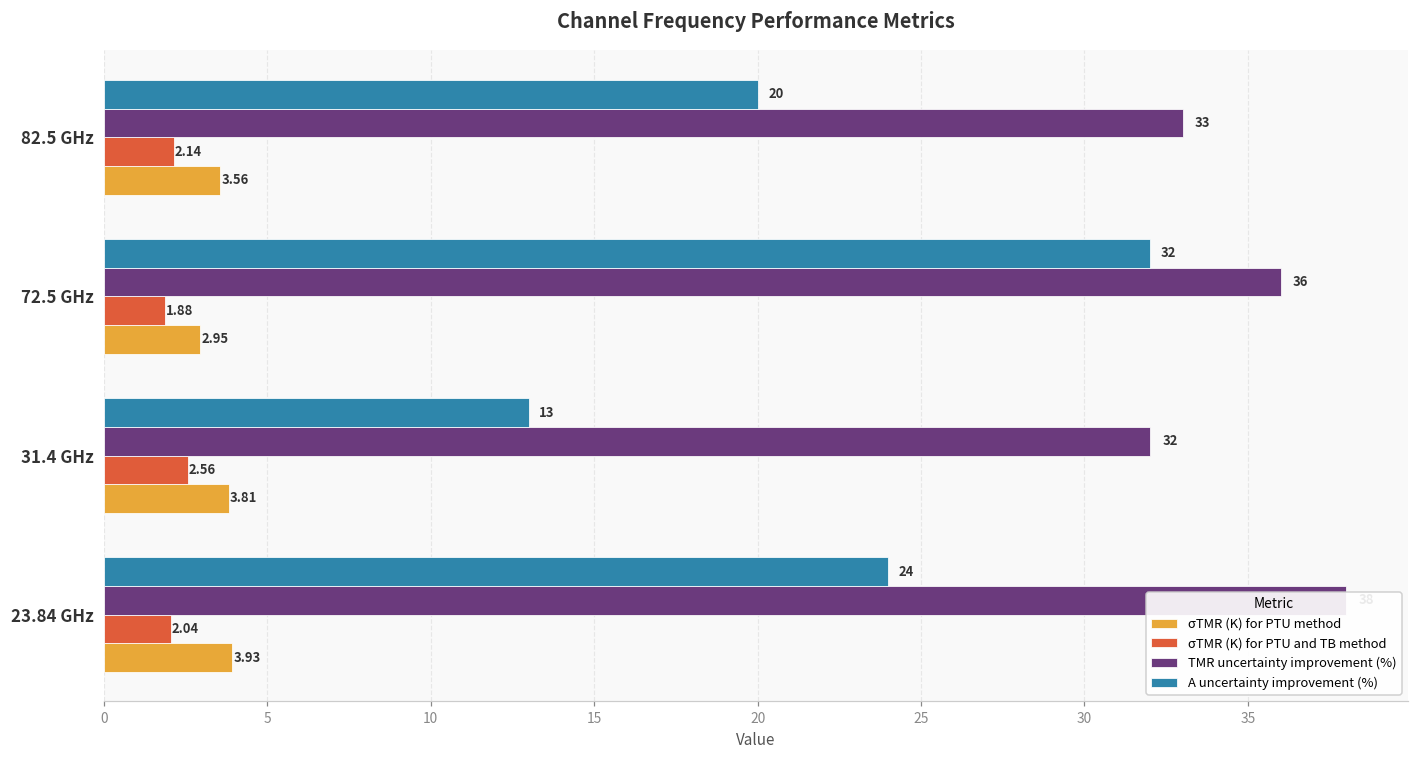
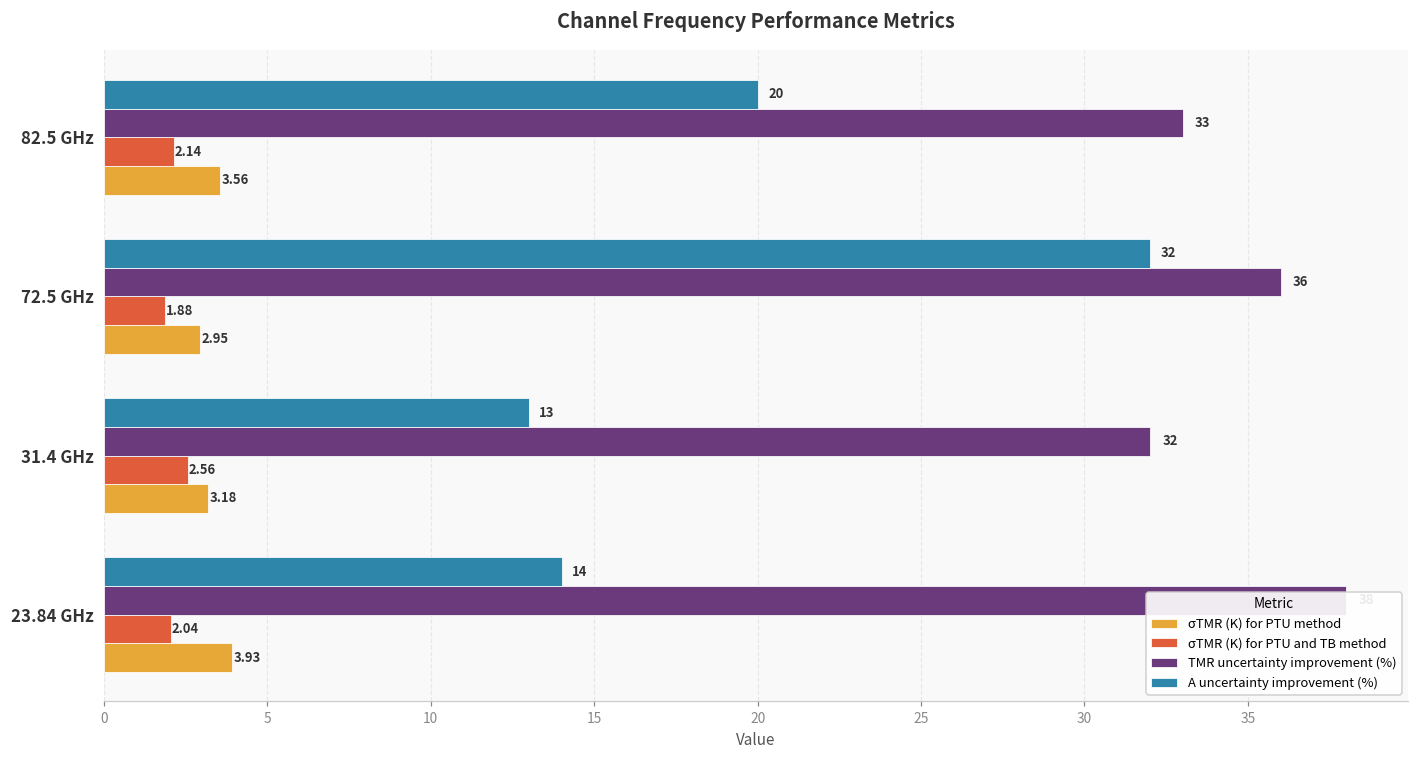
σTMR (K) for PTU method, 31.4 GHz: 3.81 -> 3.18
A uncertainty improvement (%), 23.84 GHz: 24 -> 14
